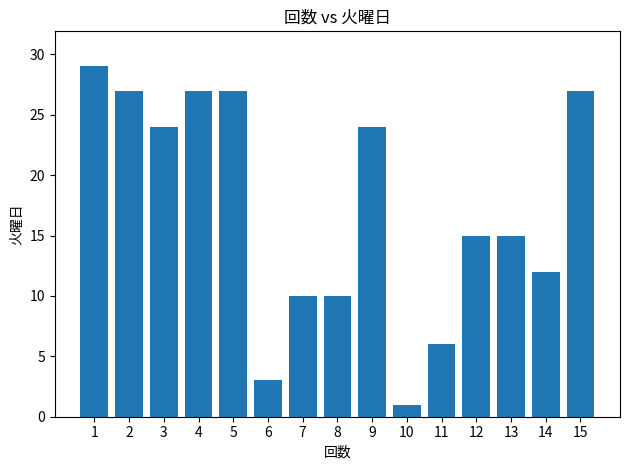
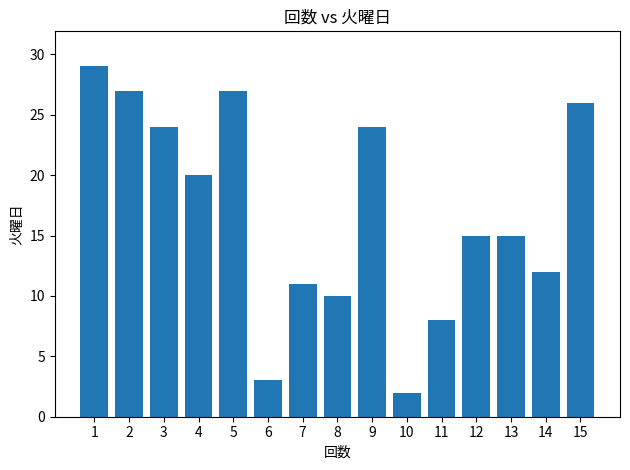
4: 27 -> 20
7: 10 -> 11
10: 1 -> 2
11: 6 -> 8
15: 27 -> 26
